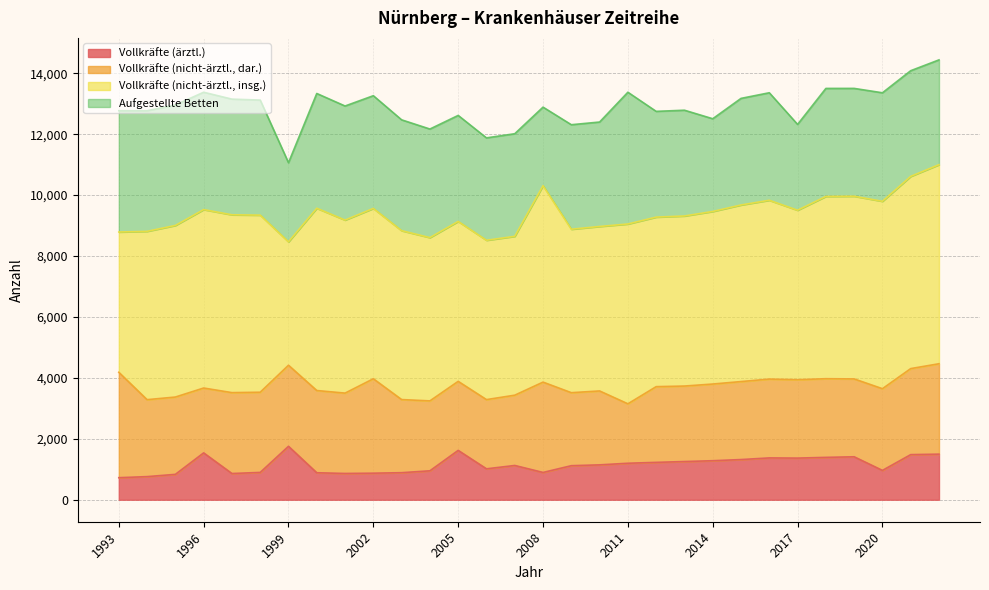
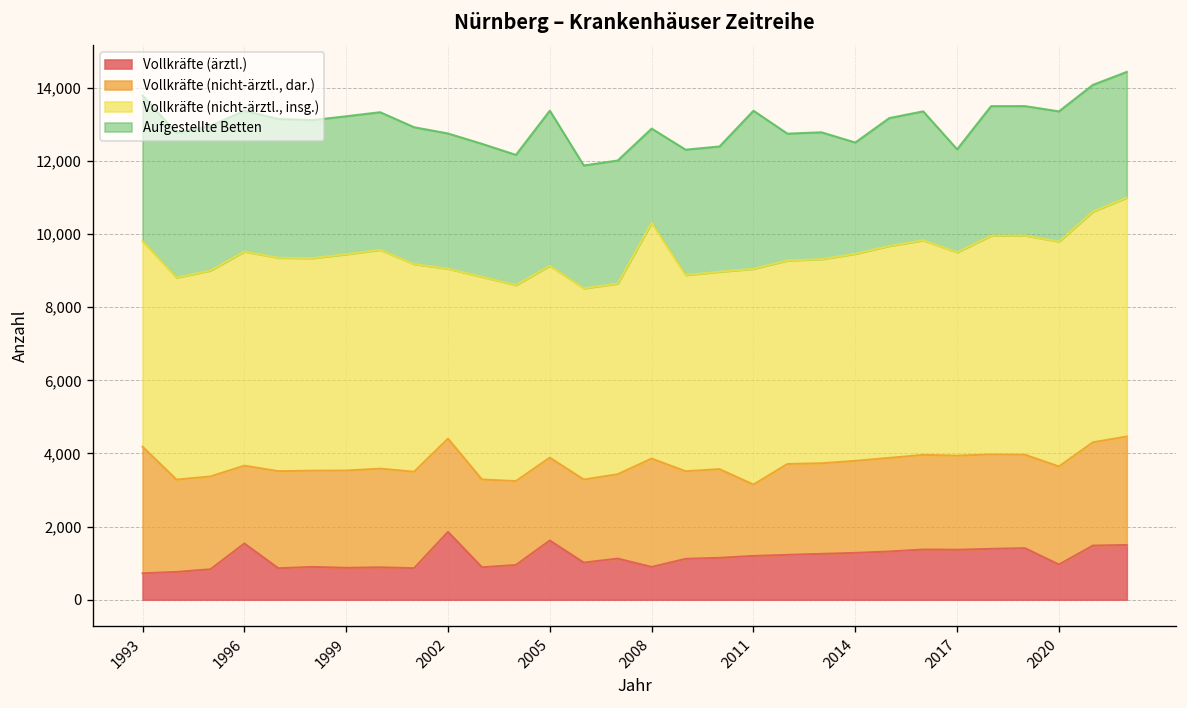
Vollkräfte (nicht-ärztl., insg.), 1993: 4,600 -> 5,600
Vollkräfte (ärztl.), 1999: 1,800 -> 900
Vollkräfte (nicht-ärztl., insg.), 1999: 4,100 -> 5,900
Aufgestellte Betten, 1999: 2,600 -> 3,800
Vollkräfte (ärztl.), 2002: 900 -> 1,900
Vollkräfte (nicht-ärztl., dar.), 2002: 3,100 -> 2,500
Vollkräfte (nicht-ärztl., insg.), 2002: 5,600 -> 4,600
Aufgestellte Betten, 2005: 3,500 -> 4,200
